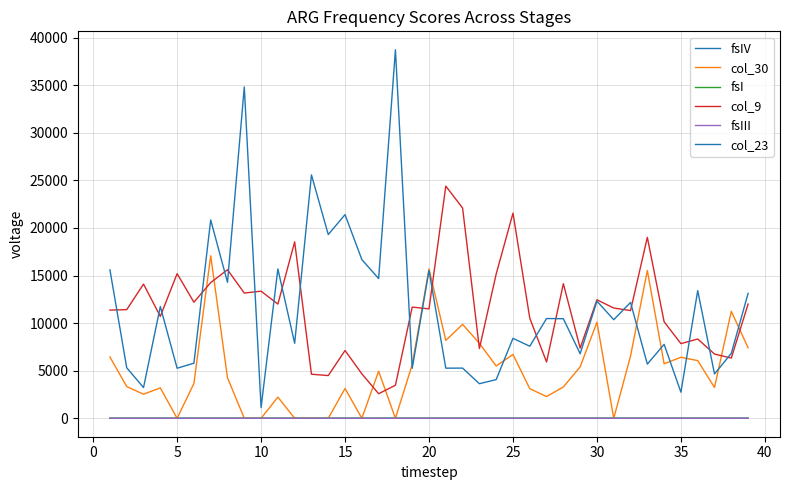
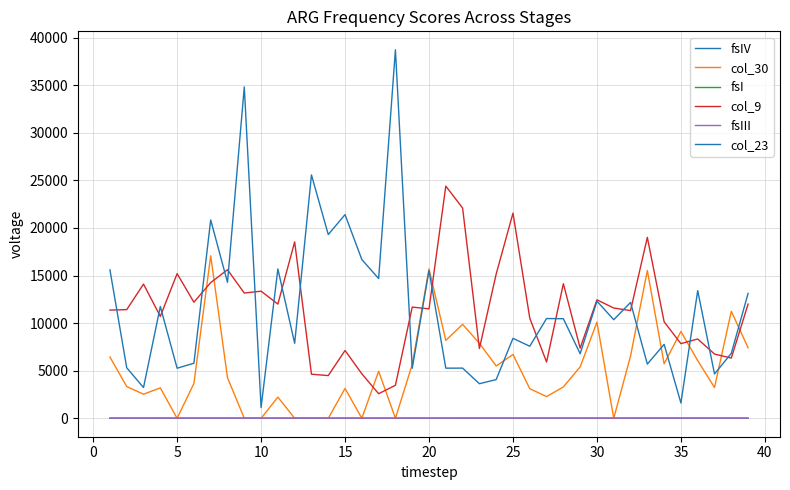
col_30, 35: 6000 -> 9000
col_23, 35: 3000 -> 2000
